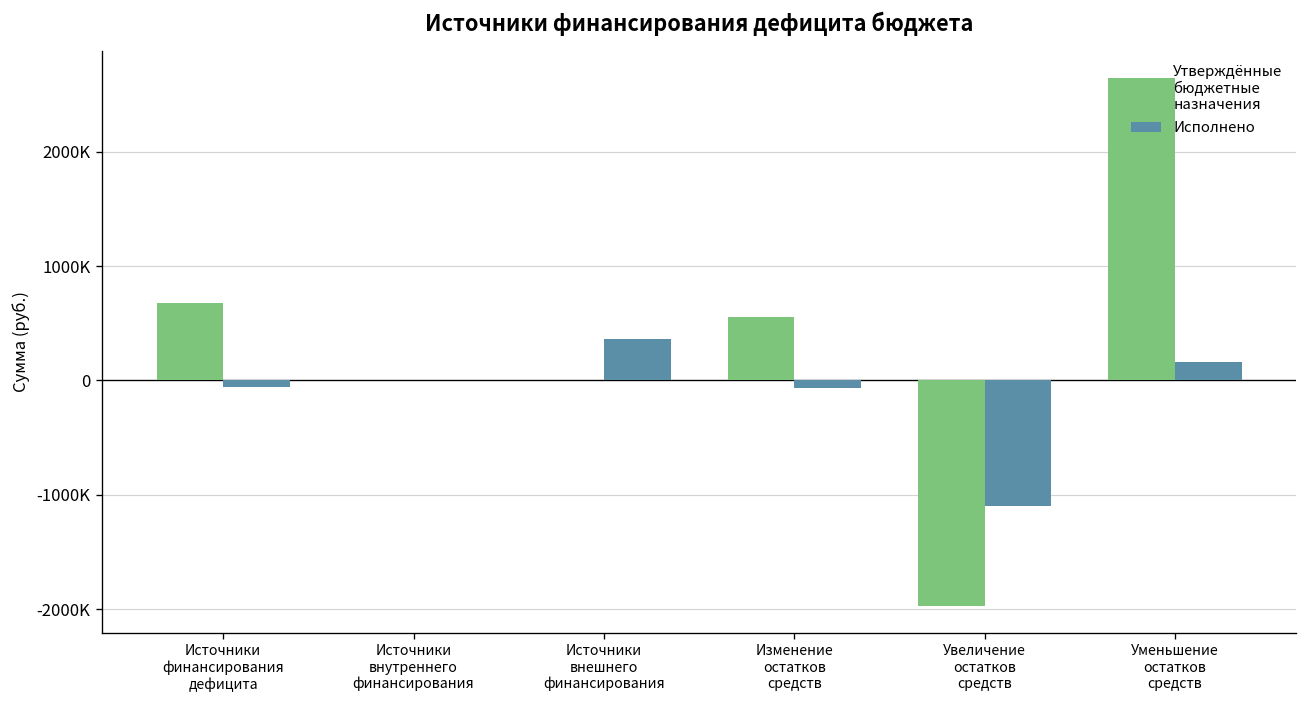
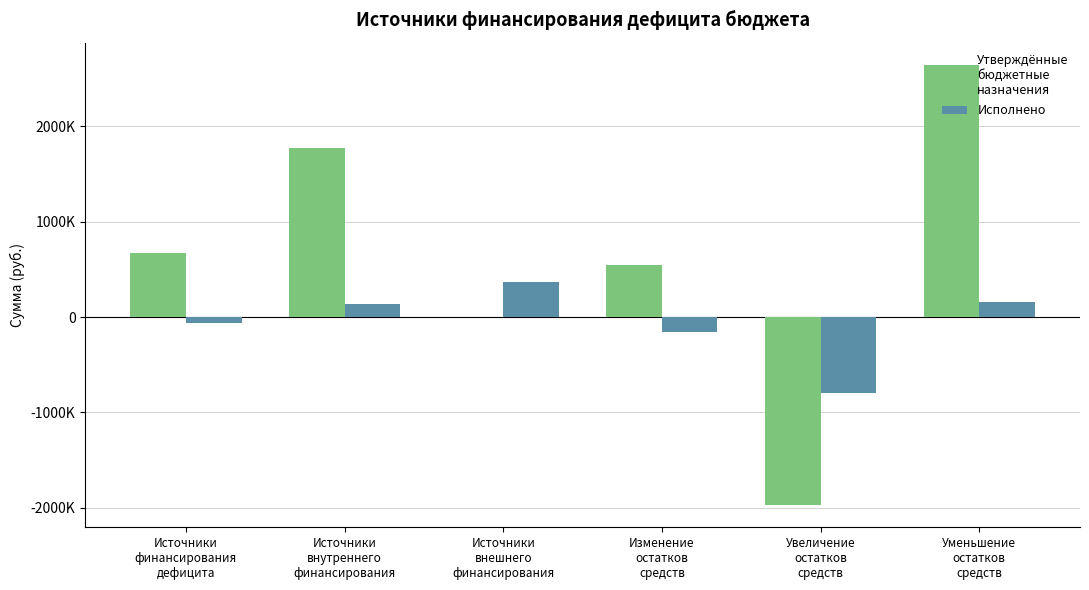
Утверждённые бюджетные назначения, Источники внутреннего финансирования: 0 -> 1800000
Исполнено, Источники внутреннего финансирования: 0 -> 100000
Исполнено, Изменение остатков средств: -100000 -> -200000
Исполнено, Увеличение остатков средств: -1100000 -> -800000
